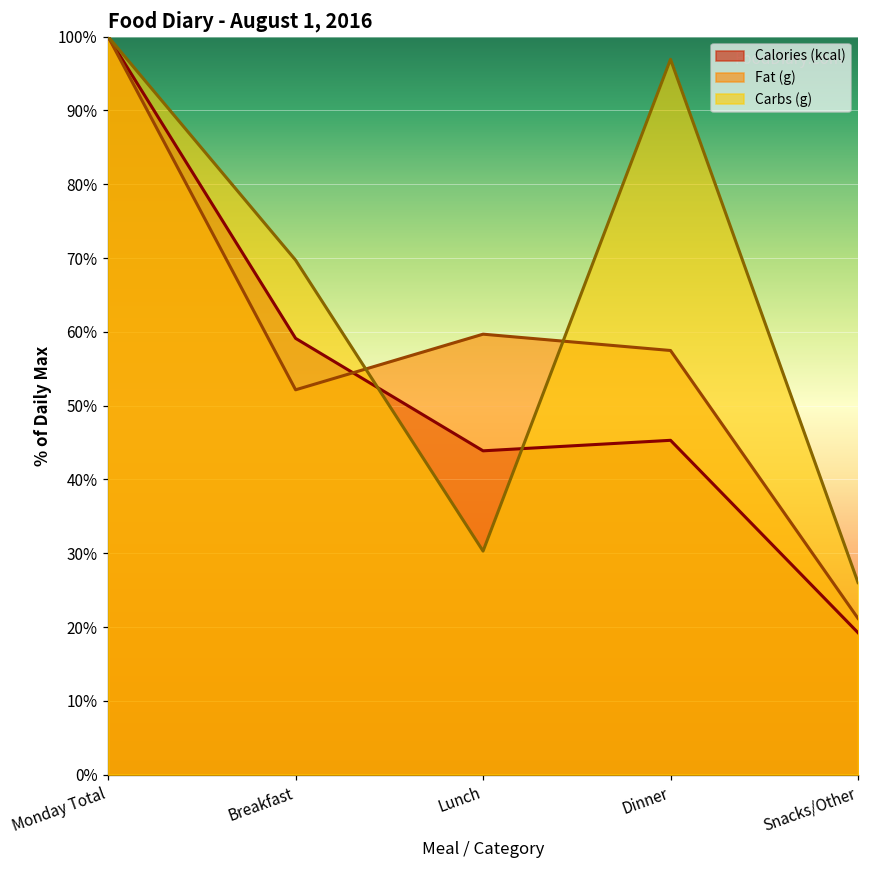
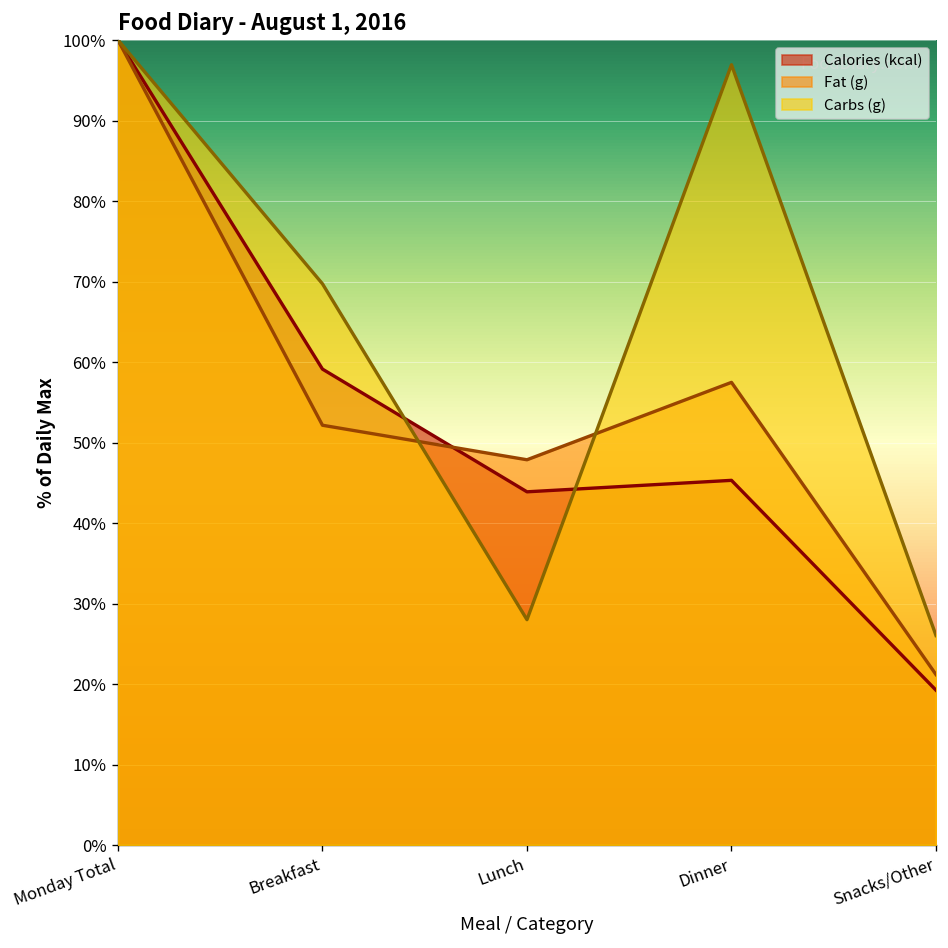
Fat (g), Lunch: 60% -> 48%
Carbs (g), Lunch: 30% -> 28%
